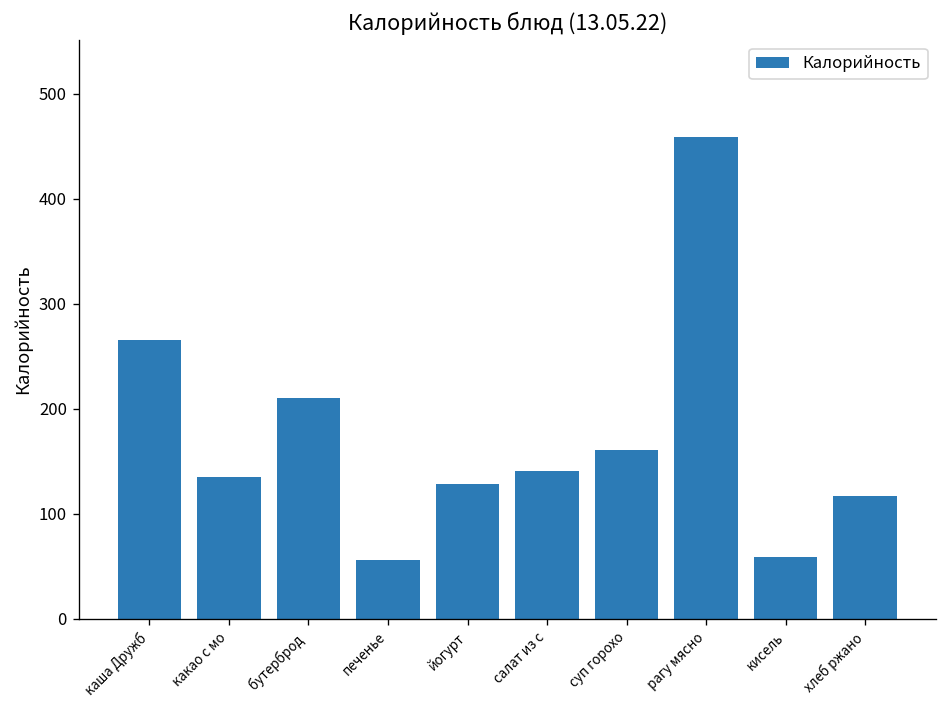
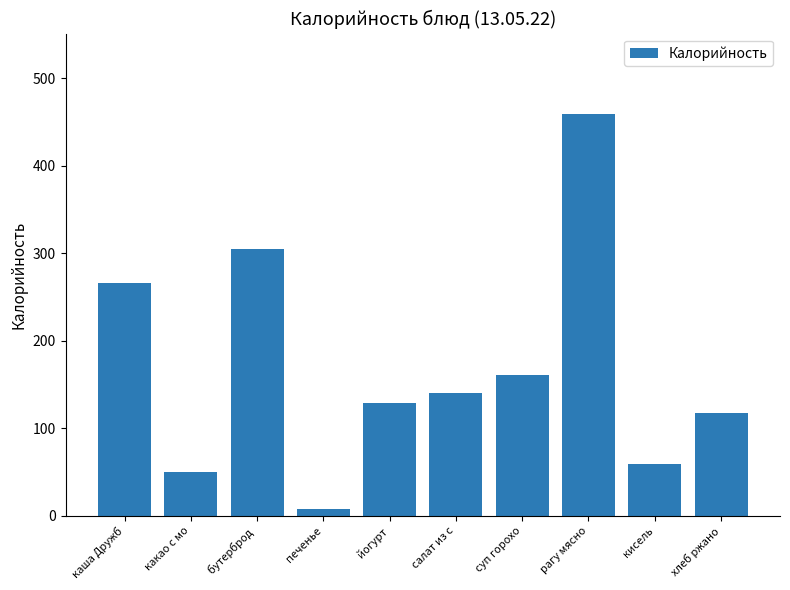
какао с мо: 140 -> 50
бутерброд: 210 -> 300
печенье: 60 -> 10
